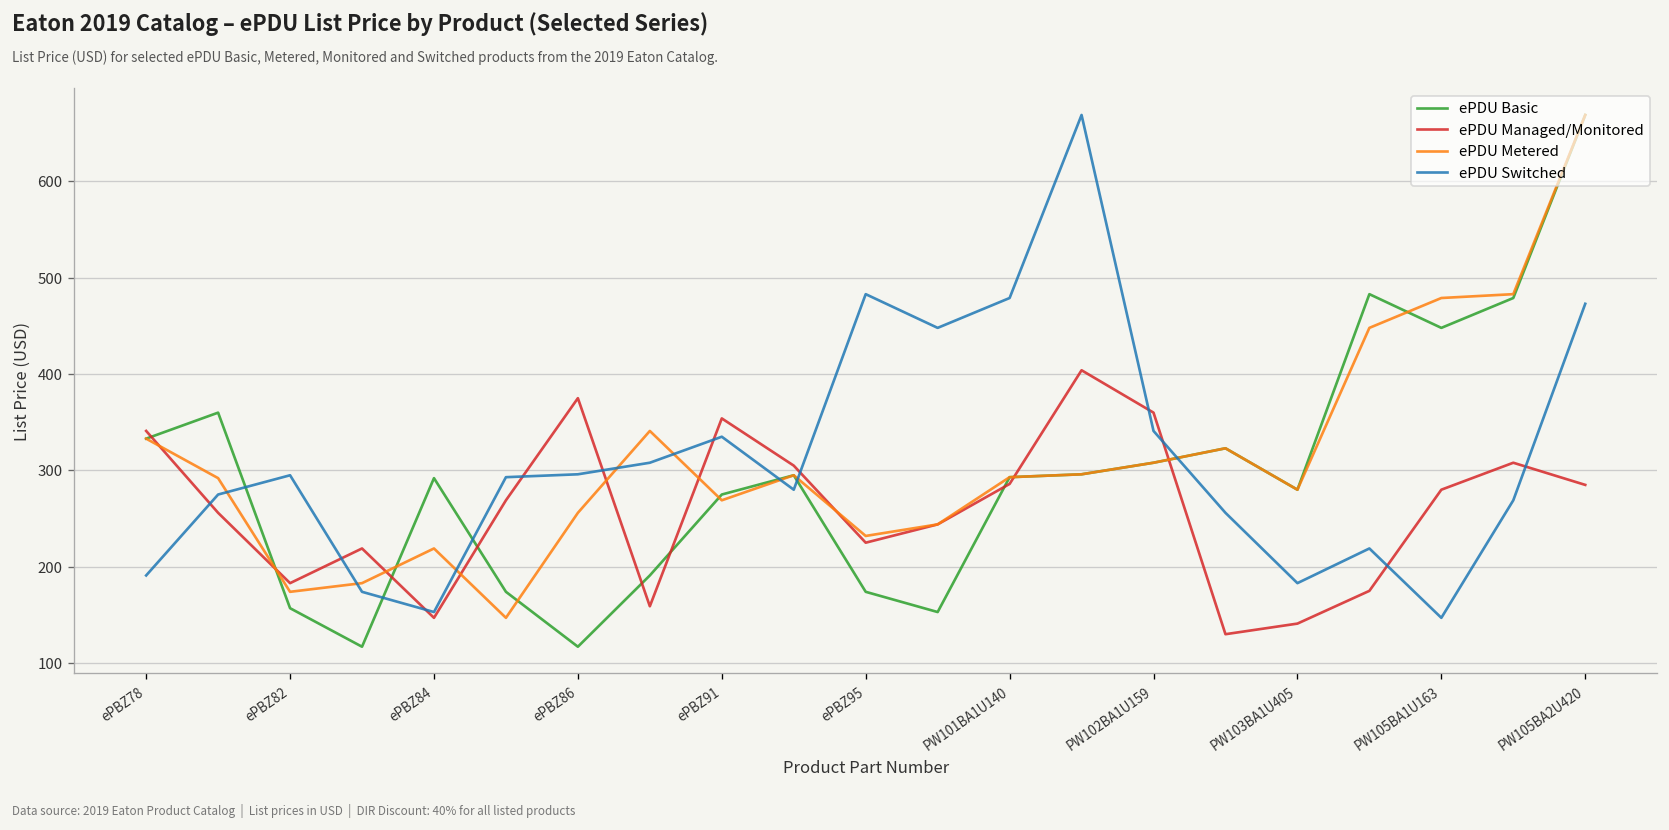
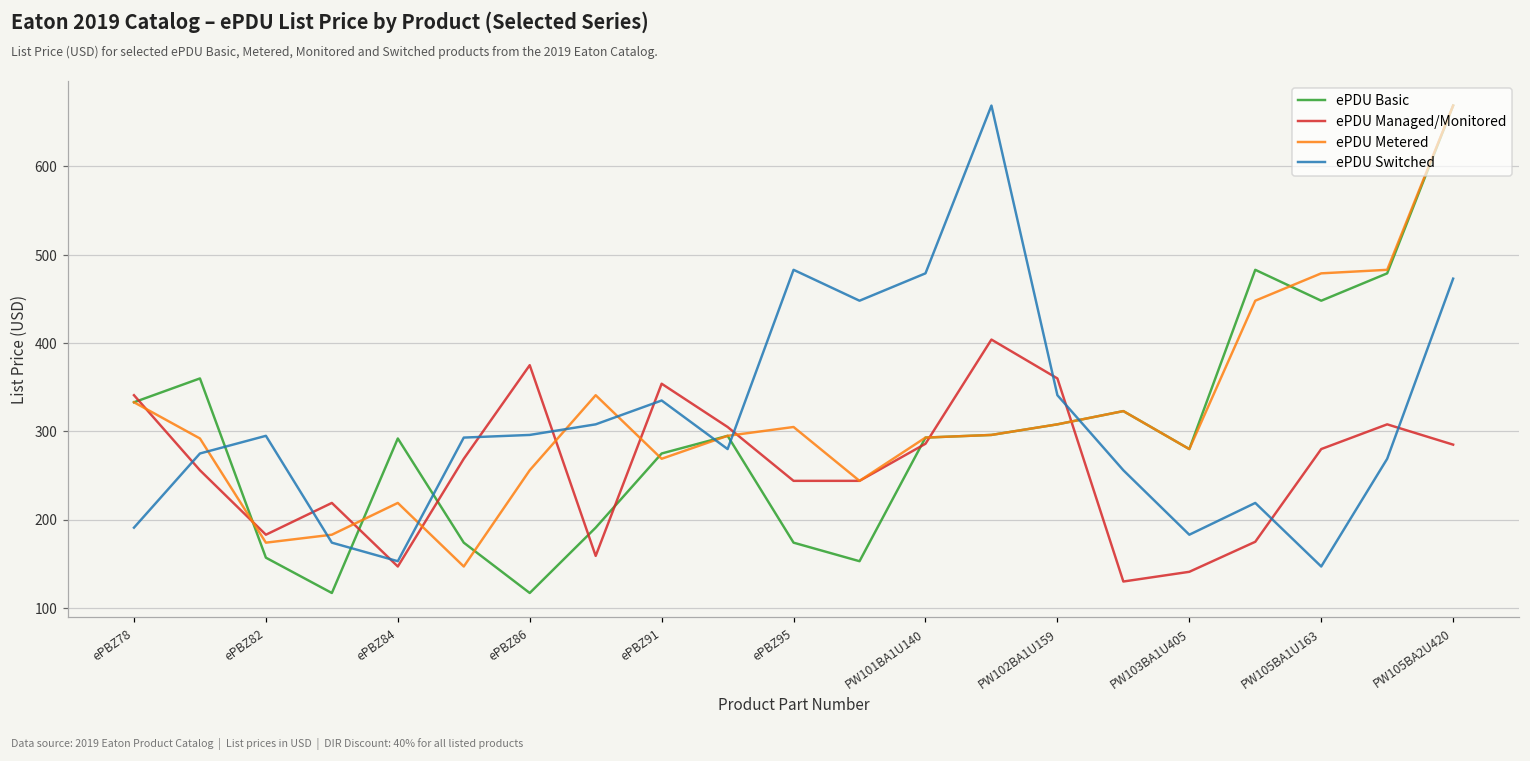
ePDU Managed/Monitored, ePBZ95: 230 -> 240
ePDU Metered, ePBZ95: 230 -> 310
